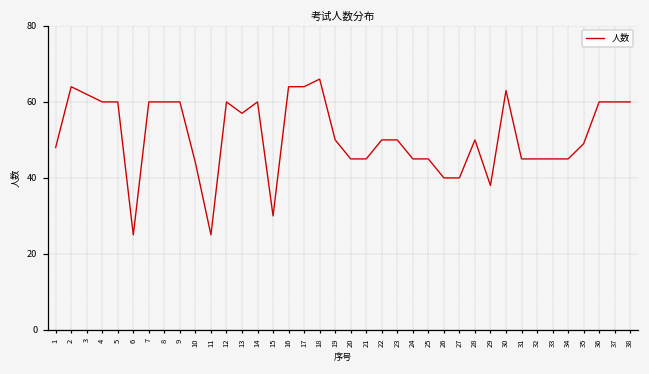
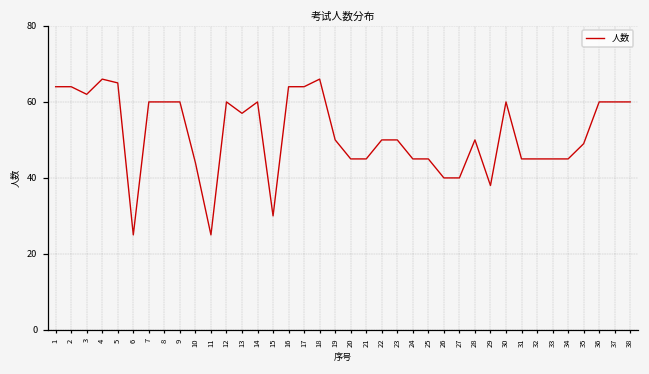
1: 48 -> 64
4: 60 -> 66
5: 60 -> 65
30: 63 -> 60
